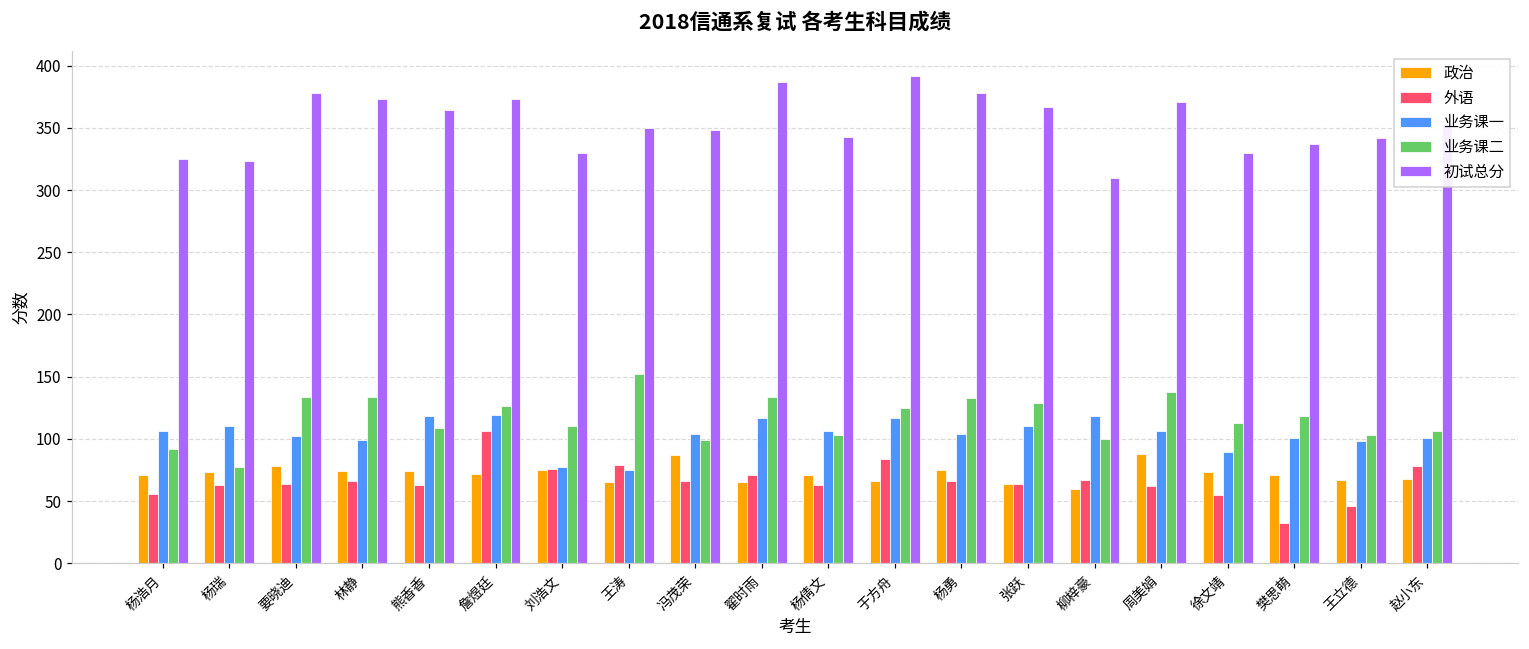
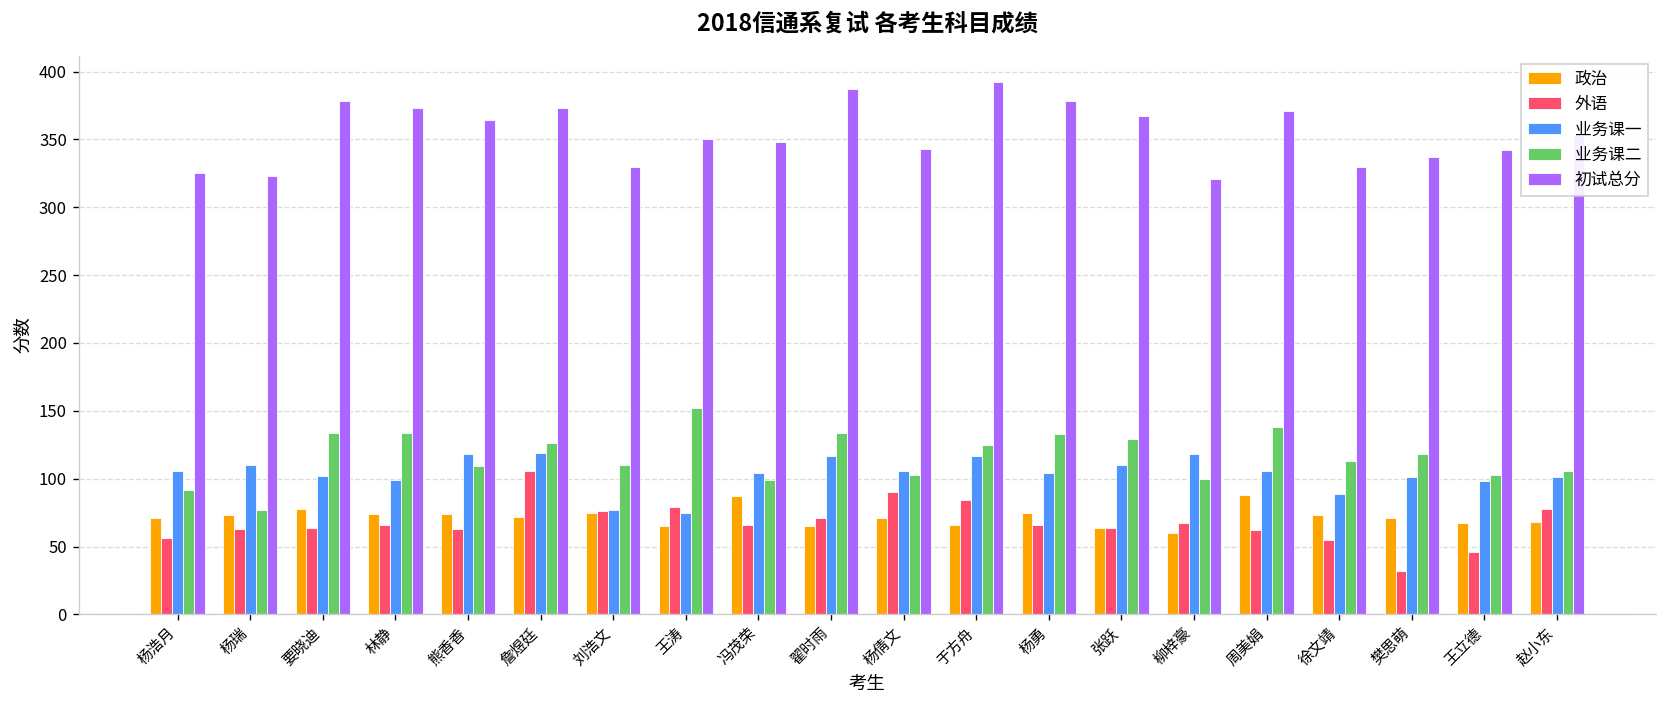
外语, 杨倩文: 63 -> 90
初试总分, 柳梓豪: 310 -> 321
